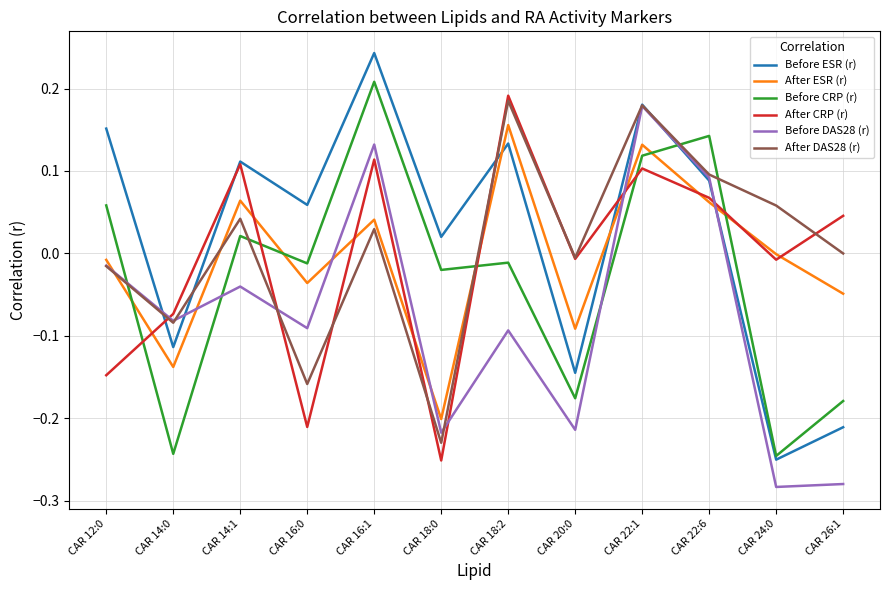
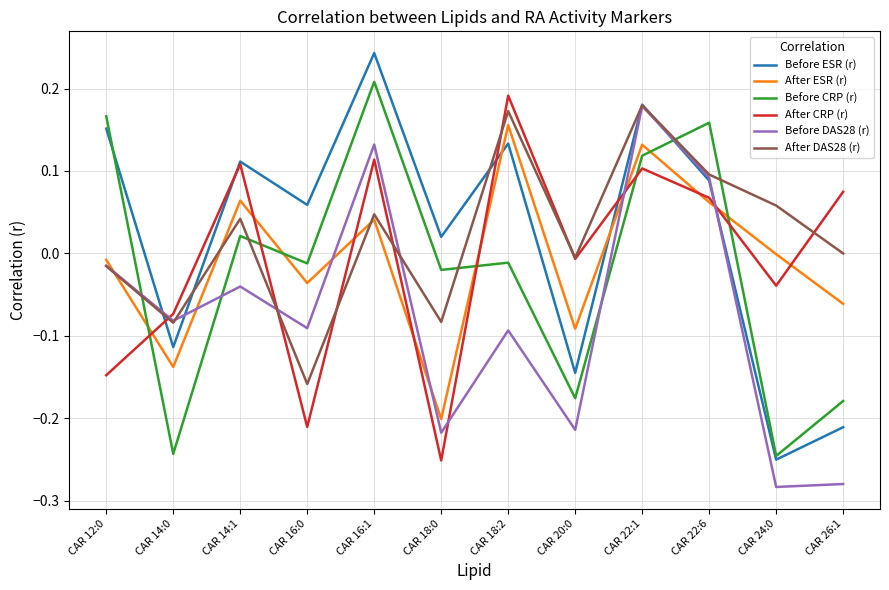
Before CRP (r), CAR 12:0: 0.06 -> 0.17
After DAS28 (r), CAR 16:1: 0.03 -> 0.05
After DAS28 (r), CAR 18:0: -0.23 -> -0.08
After DAS28 (r), CAR 18:2: 0.19 -> 0.17
Before CRP (r), CAR 22:6: 0.14 -> 0.16
After CRP (r), CAR 24:0: -0.01 -> -0.04
After ESR (r), CAR 26:1: -0.05 -> -0.06
After CRP (r), CAR 26:1: 0.05 -> 0.07
